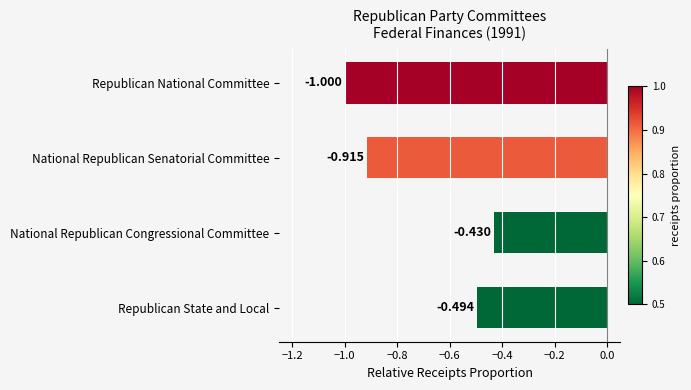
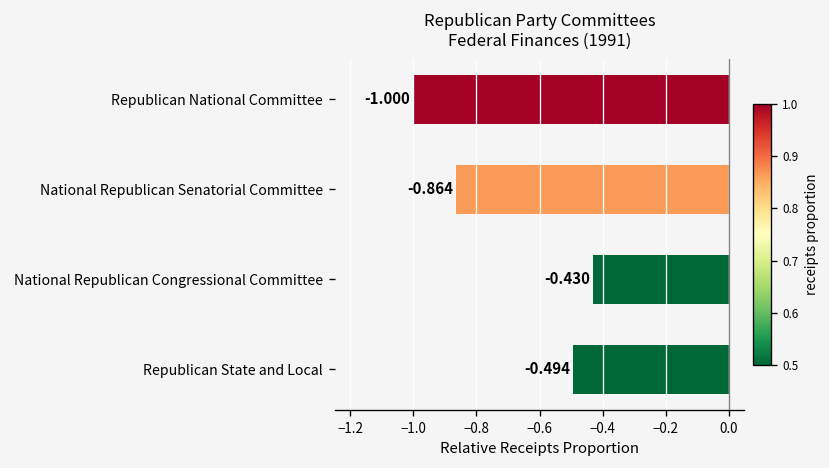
National Republican Senatorial Committee: -0.915 -> -0.864
